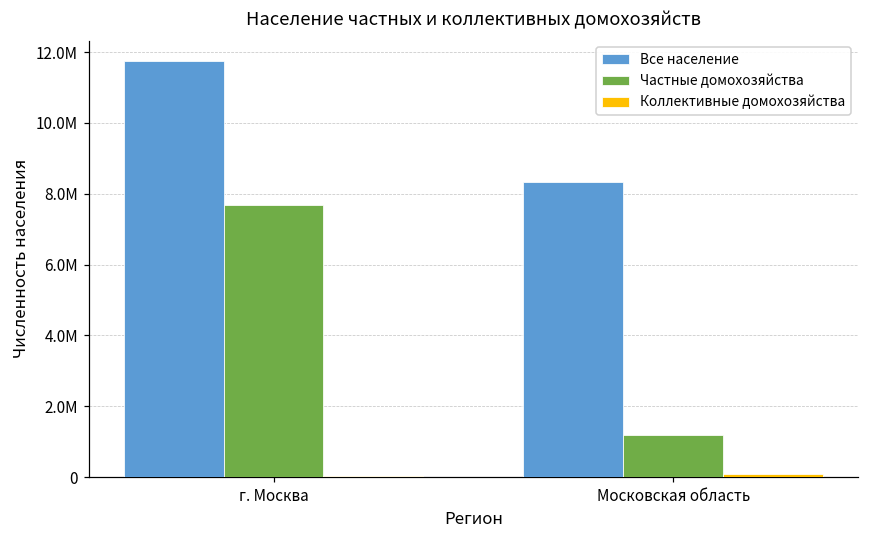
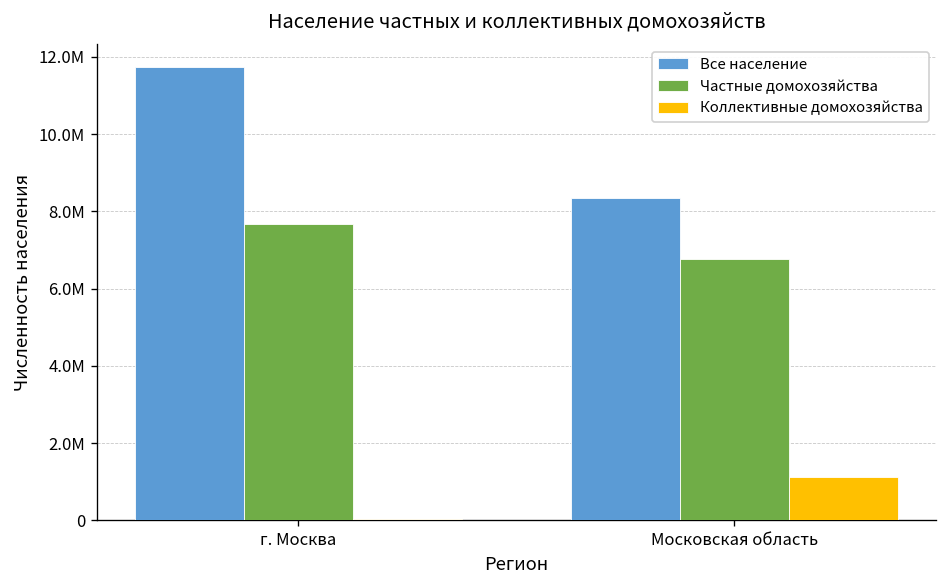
Частные домохозяйства, Московская область: 1200000 -> 6800000
Коллективные домохозяйства, Московская область: 100000 -> 1100000
